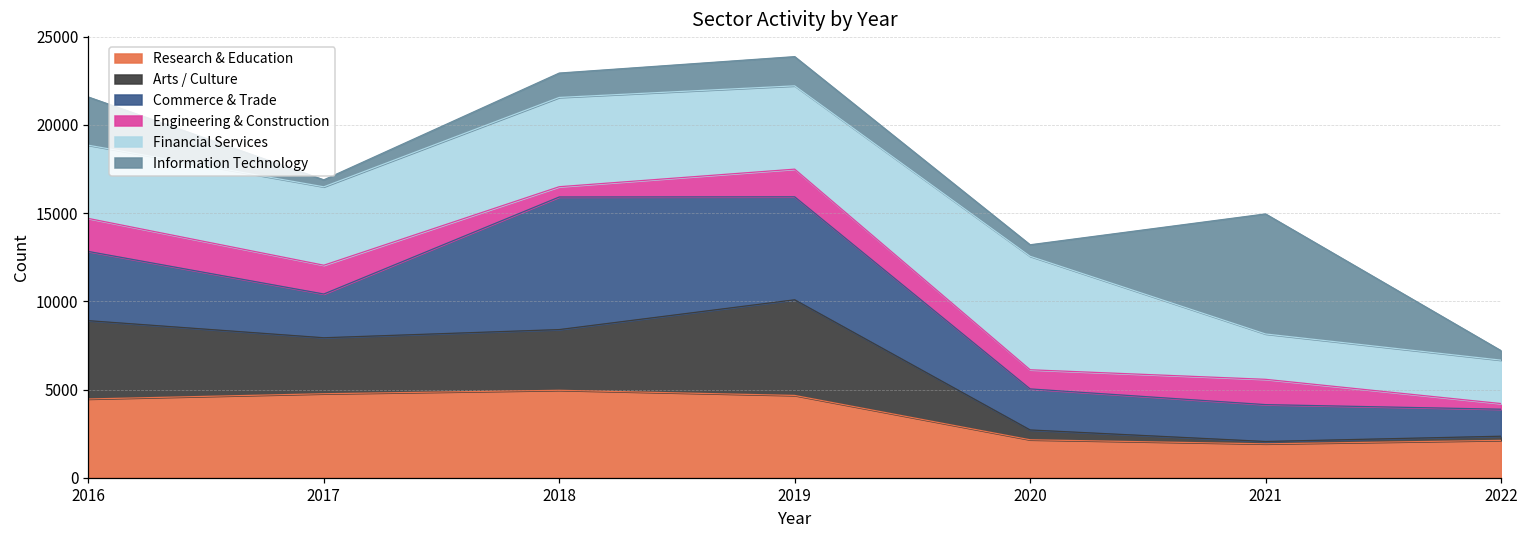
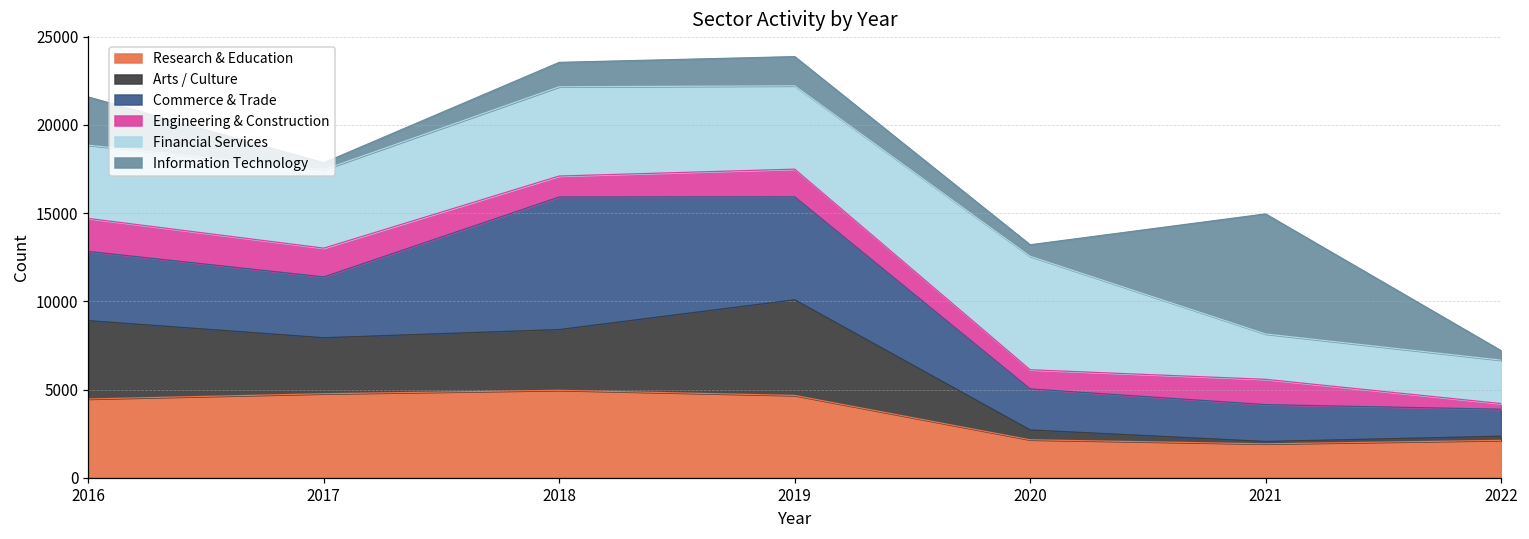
Commerce & Trade, 2017: 2500 -> 3400
Engineering & Construction, 2018: 600 -> 1200
